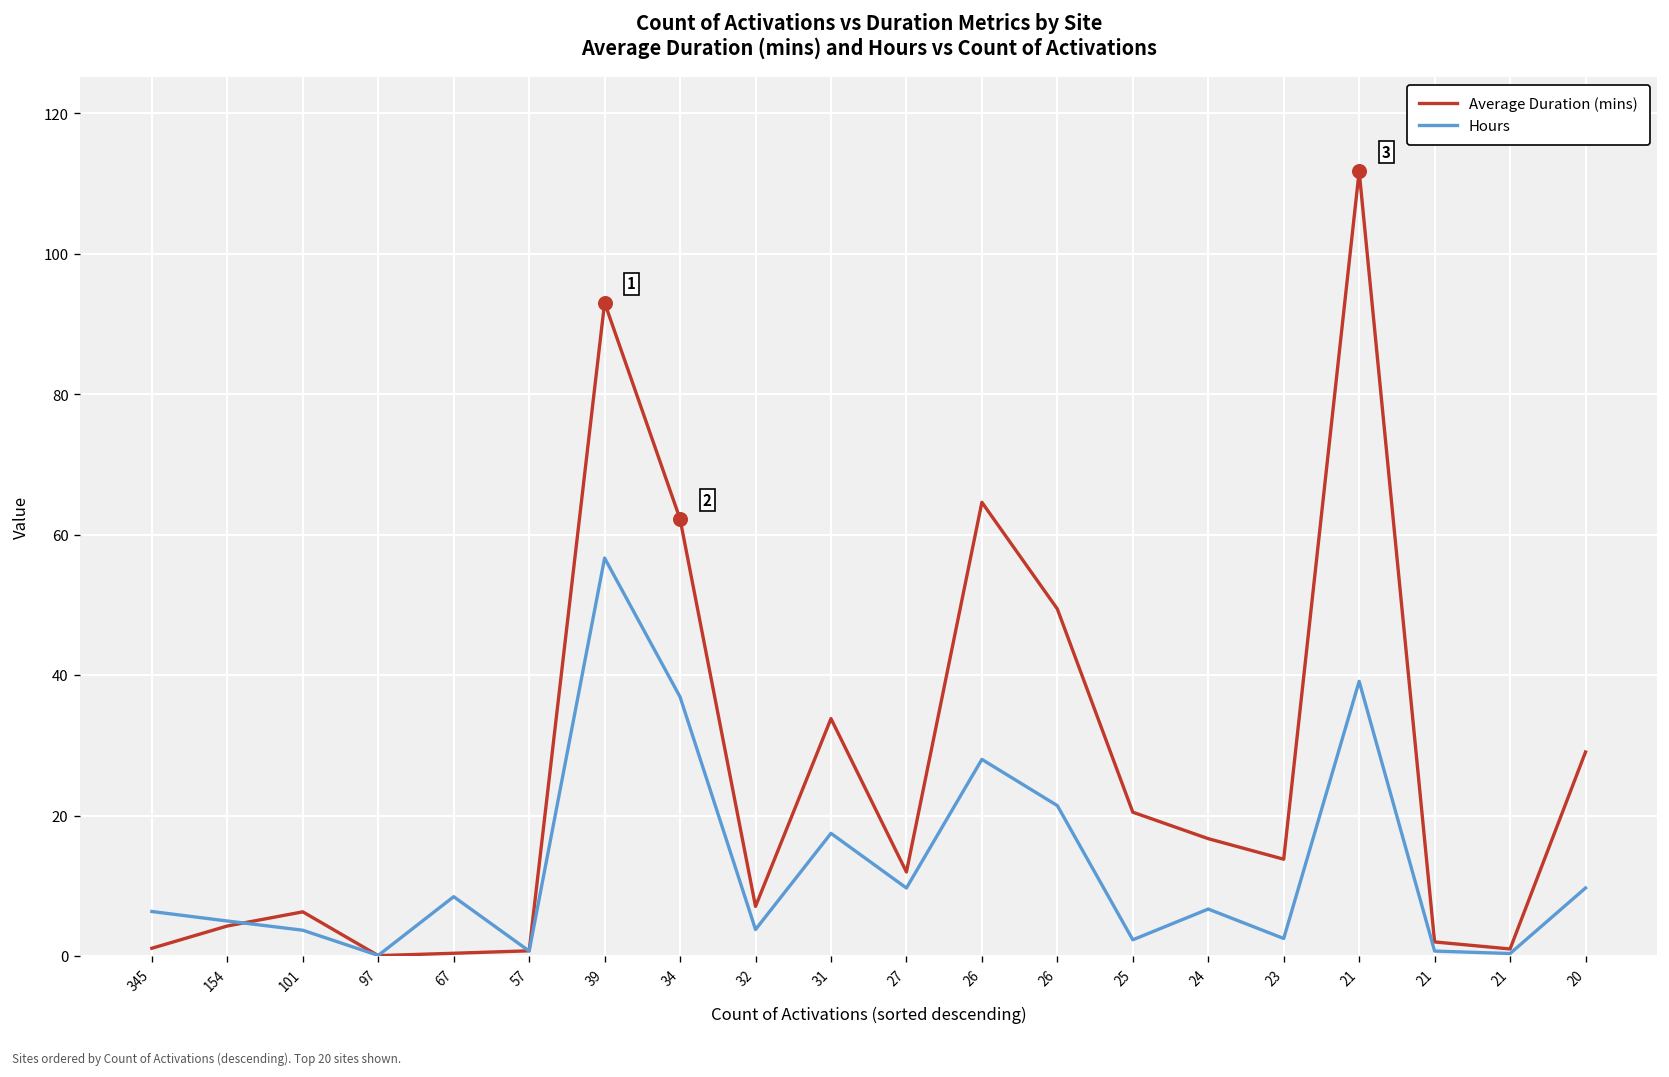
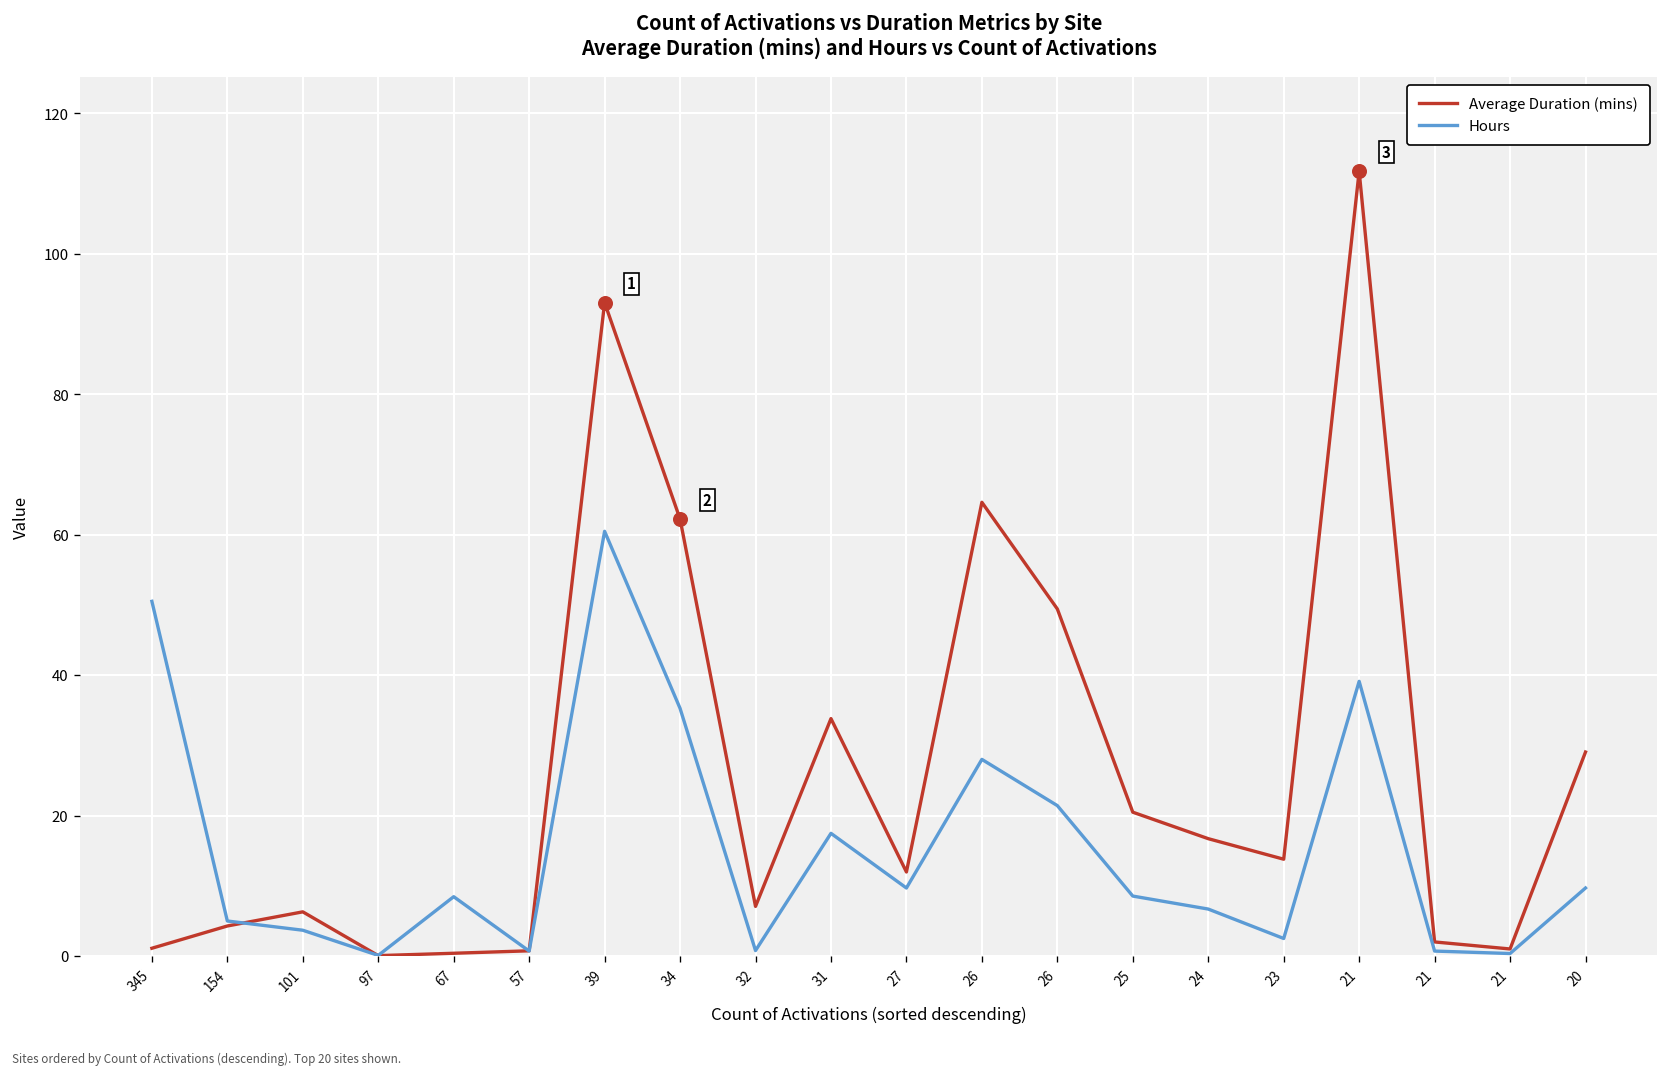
Hours, 345: 6 -> 51
Hours, 39: 57 -> 60
Hours, 34: 37 -> 35
Hours, 32: 4 -> 1
Hours, 25: 2 -> 9
